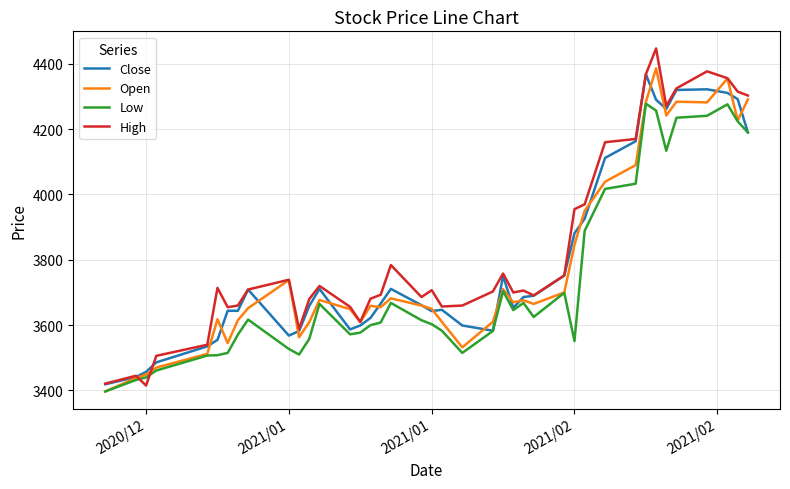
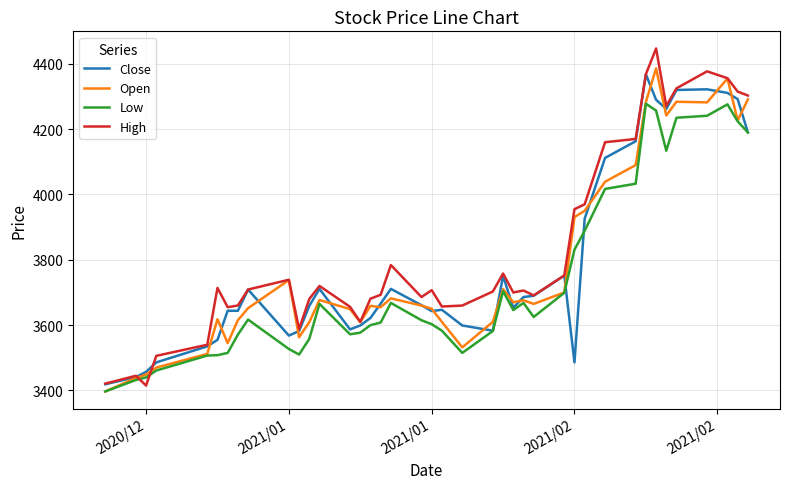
Close, 2021/02: 3880 -> 3490
Open, 2021/02: 3850 -> 3930
Low, 2021/02: 3550 -> 3830
